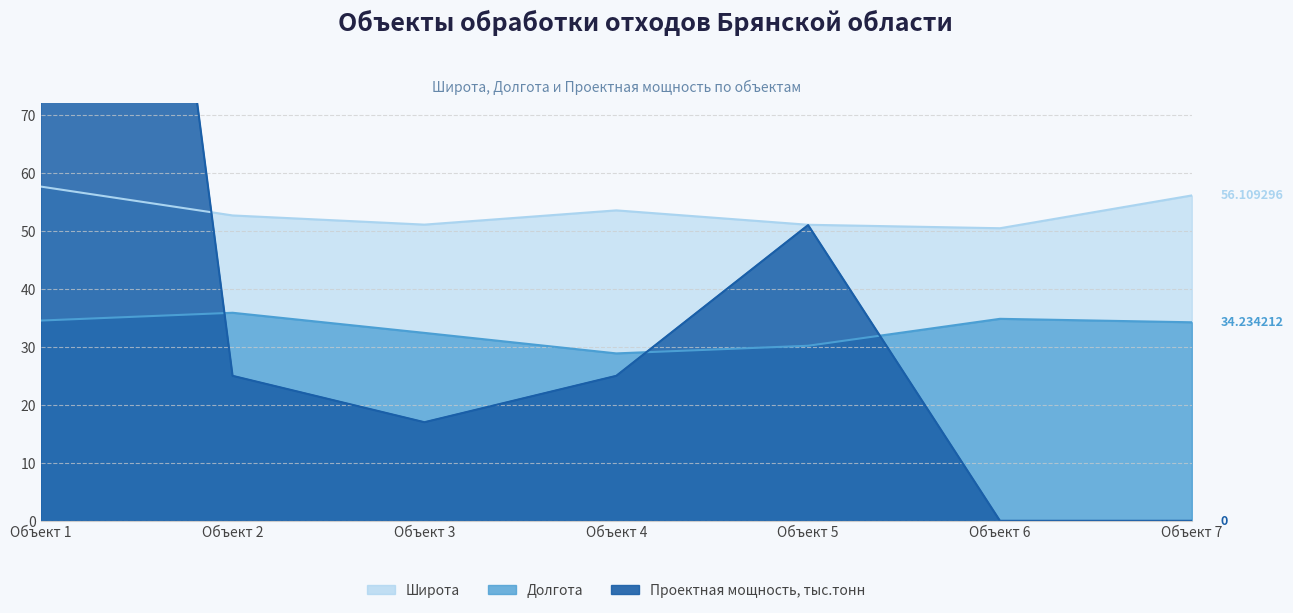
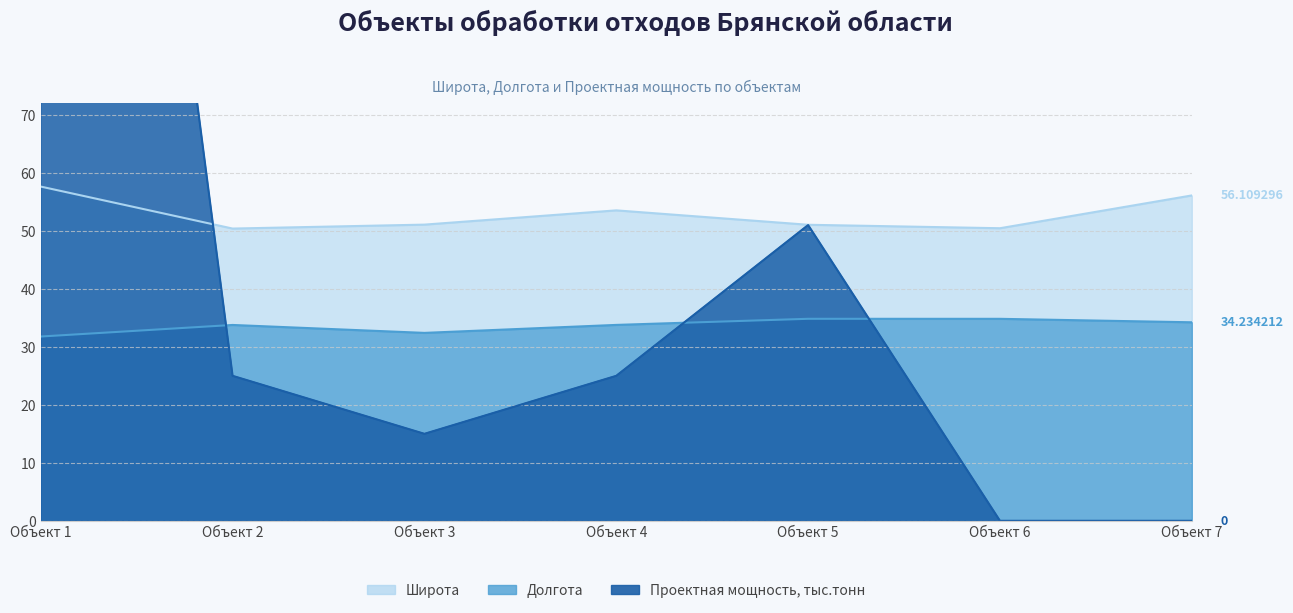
Долгота, Объект 1: 35 -> 32
Широта, Объект 2: 53 -> 50
Долгота, Объект 2: 36 -> 34
Проектная мощность, тыс.тонн, Объект 3: 17 -> 15
Долгота, Объект 4: 29 -> 34
Долгота, Объект 5: 30 -> 35
